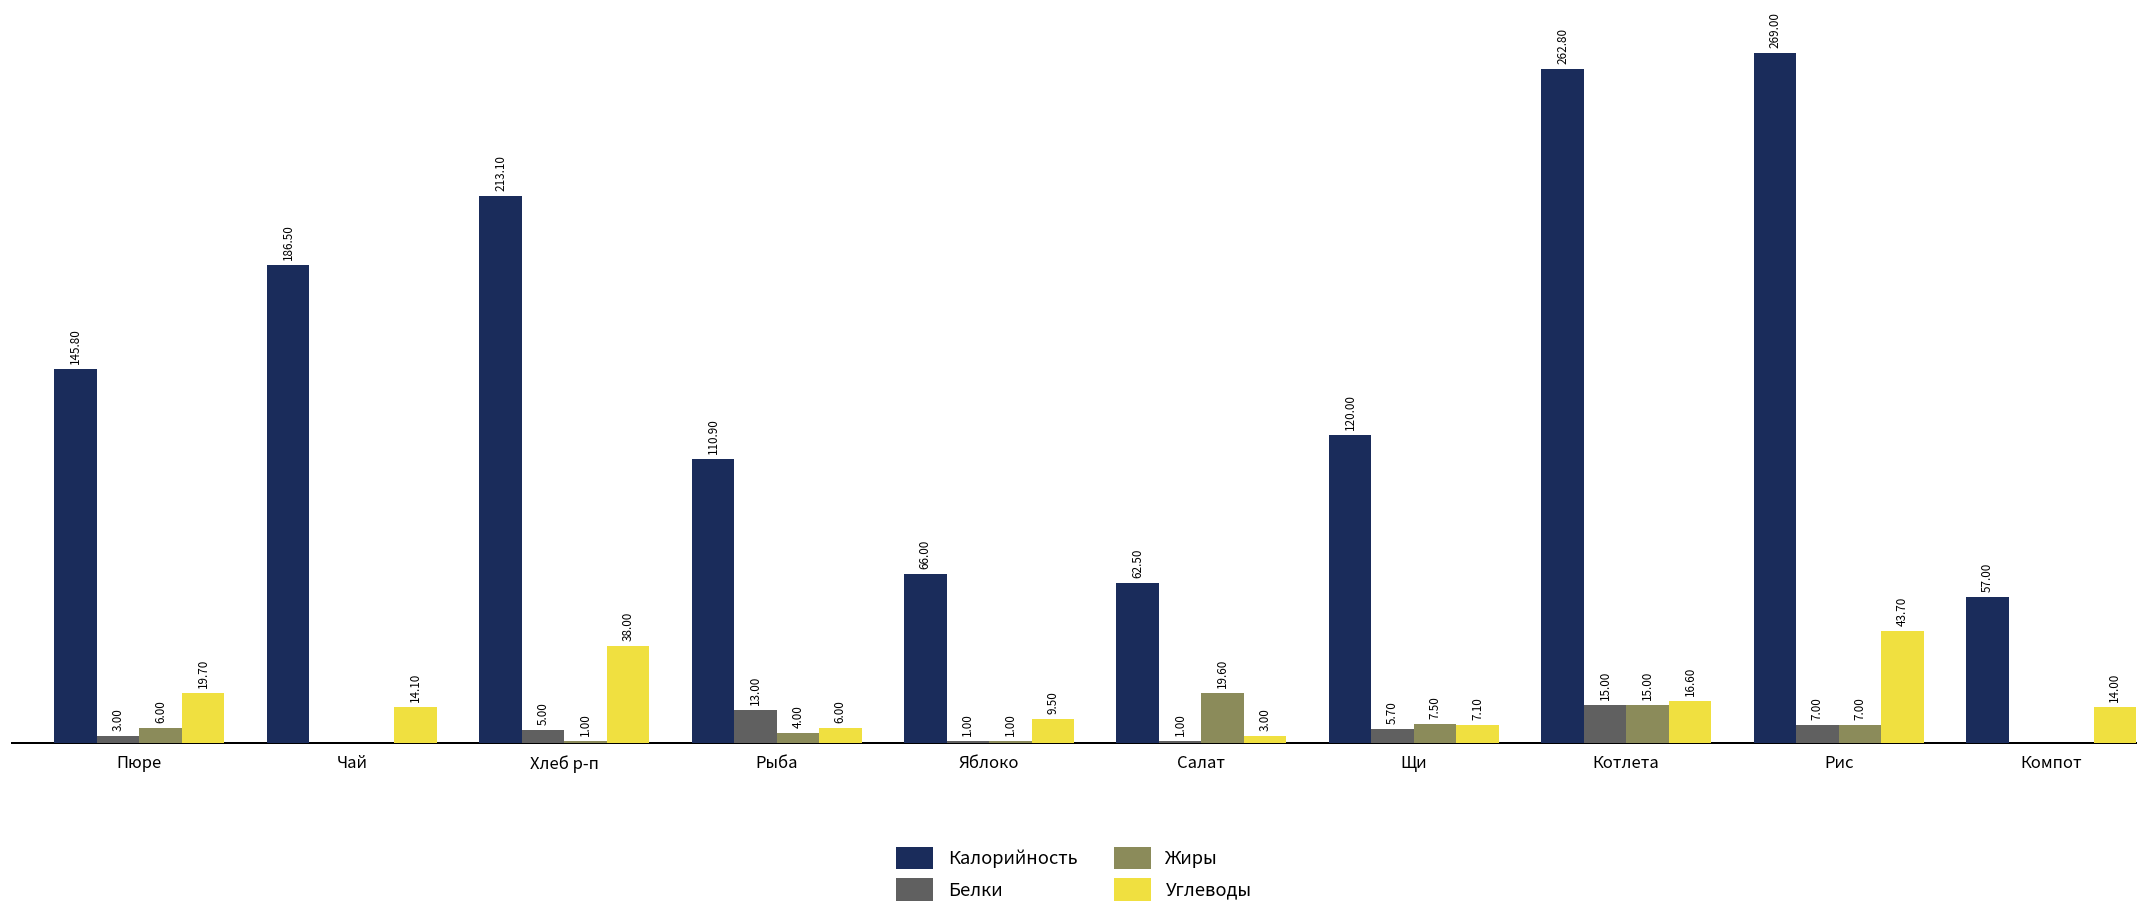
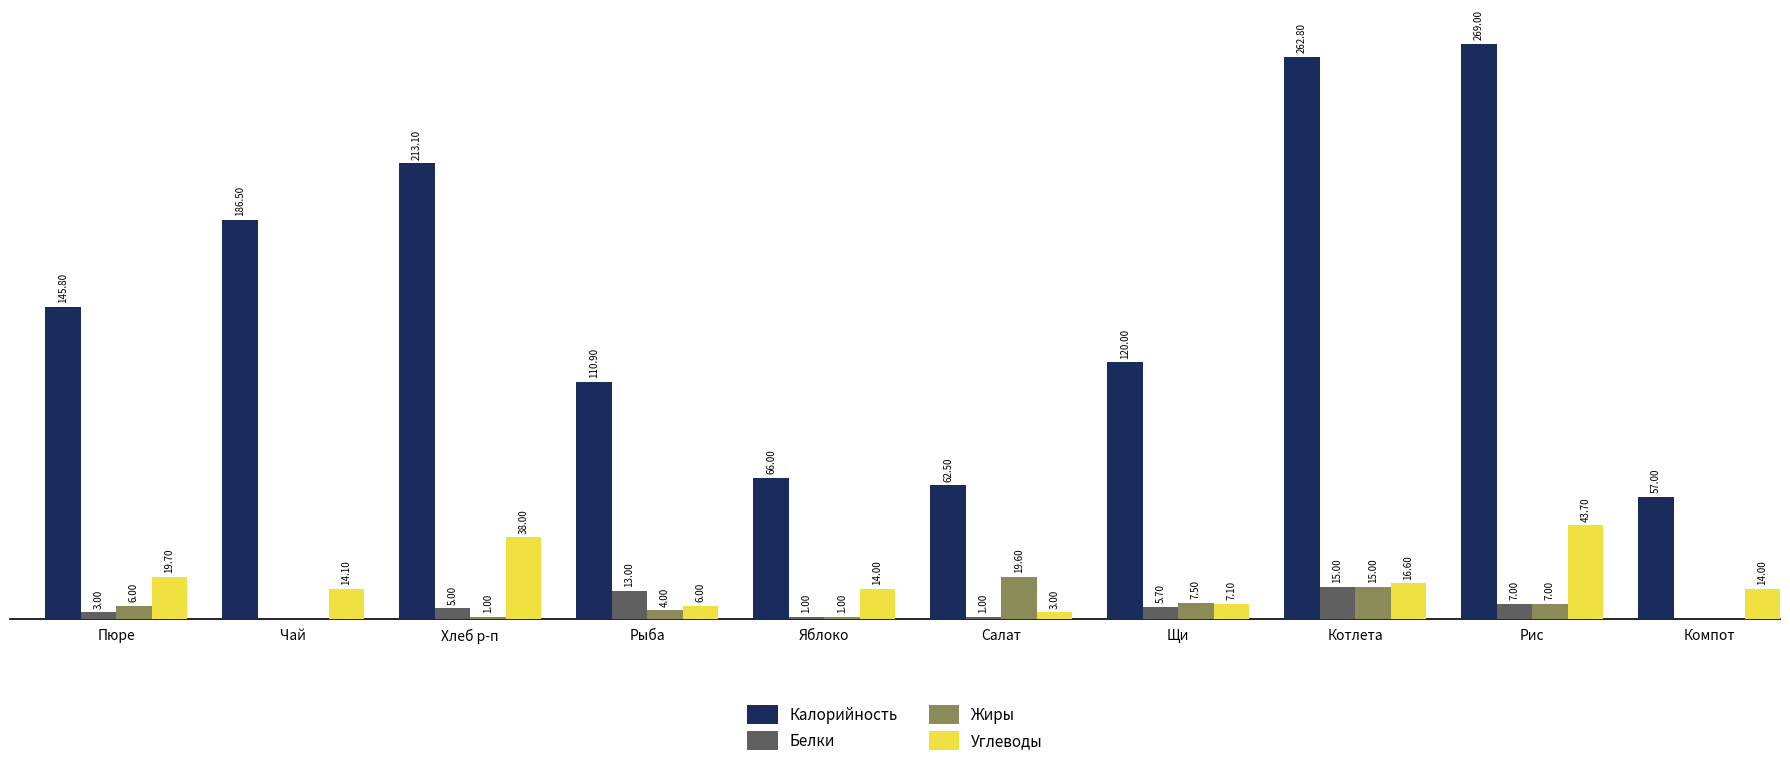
Углеводы, Яблоко: 9.50 -> 14.00
